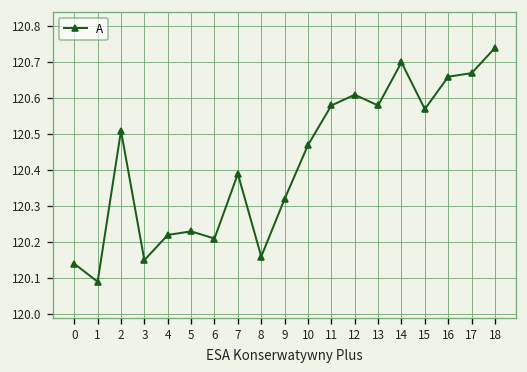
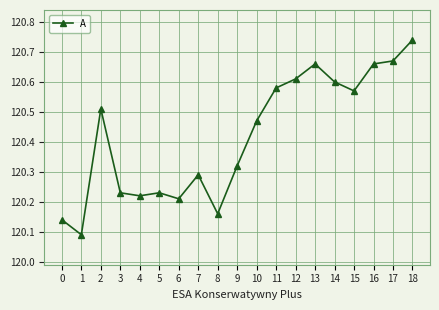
3: 120.15 -> 120.23
7: 120.39 -> 120.29
13: 120.58 -> 120.66
14: 120.7 -> 120.6
